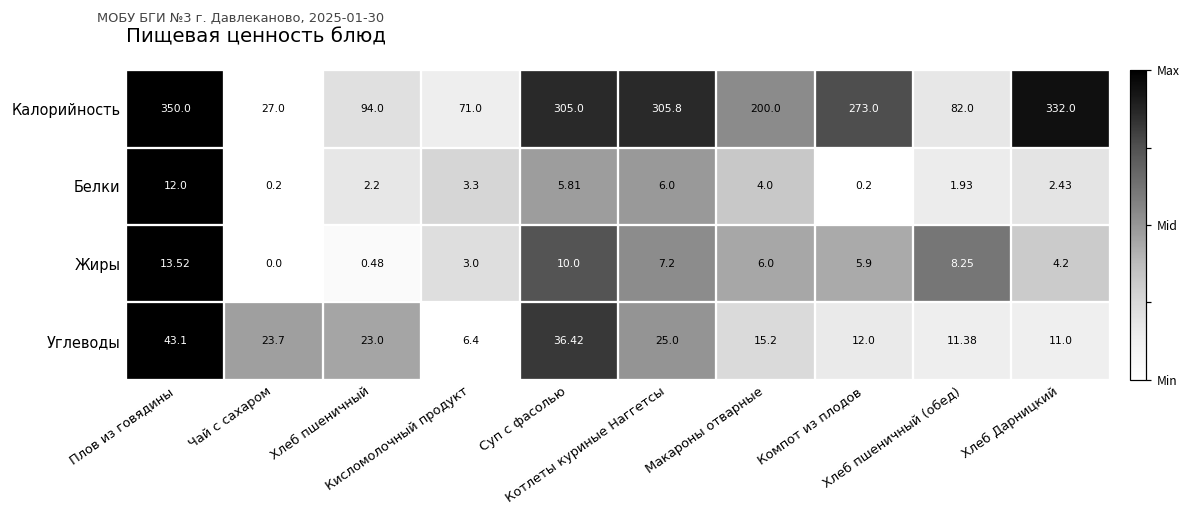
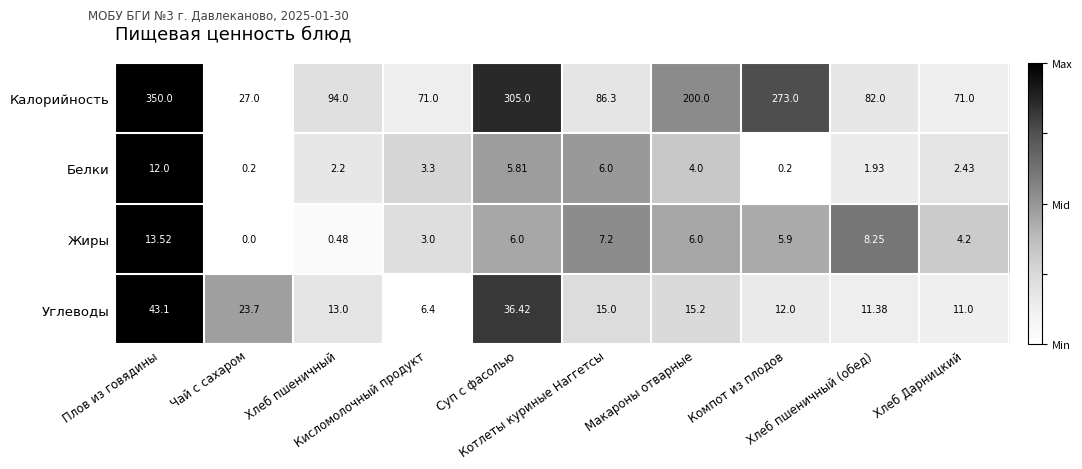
Калорийность, Котлеты куриные Наггетсы: 305.8 -> 86.3
Калорийность, Хлеб Дарницкий: 332.0 -> 71.0
Жиры, Суп с фасолью: 10.0 -> 6.0
Углеводы, Хлеб пшеничный: 23.0 -> 13.0
Углеводы, Котлеты куриные Наггетсы: 25.0 -> 15.0
